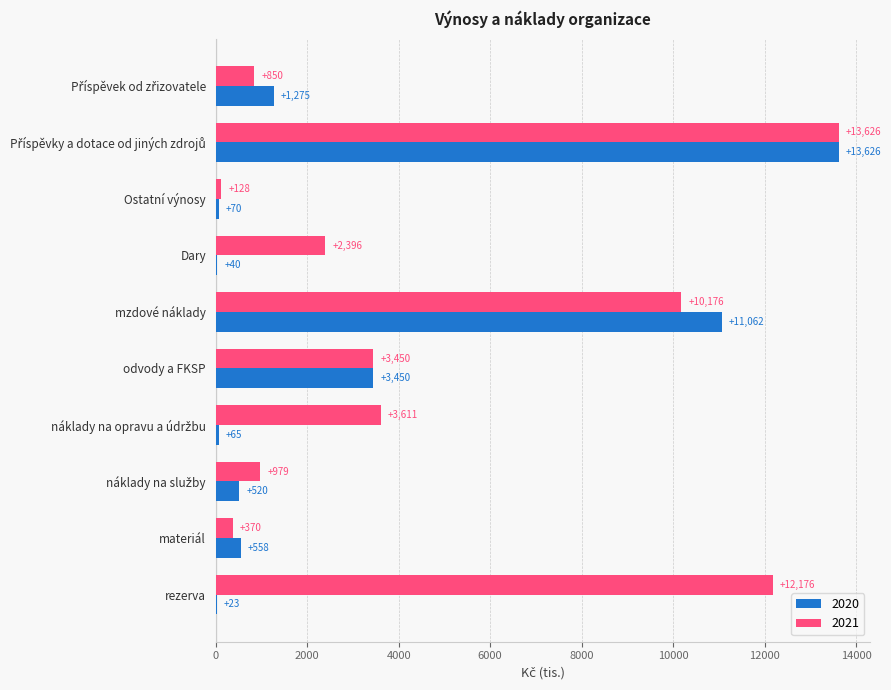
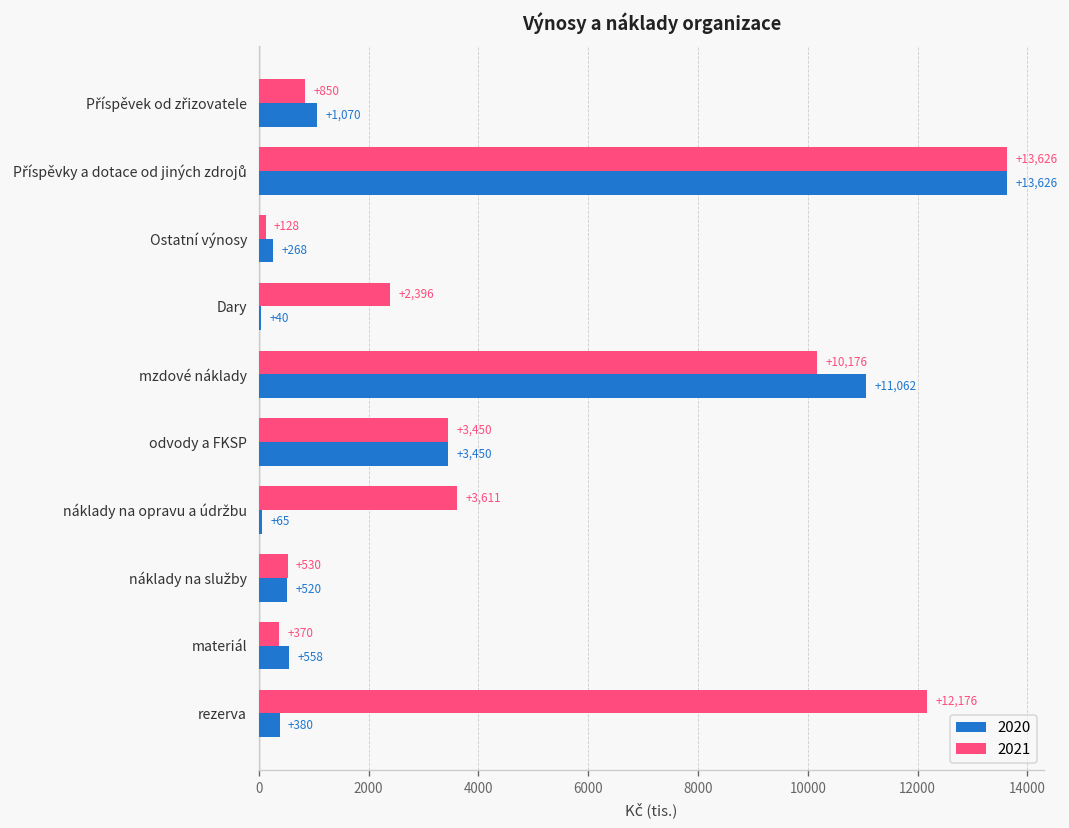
2020, Příspěvek od zřizovatele: +1,275 -> +1,070
2020, Ostatní výnosy: +70 -> +268
2021, náklady na služby: +979 -> +530
2020, rezerva: +23 -> +380
